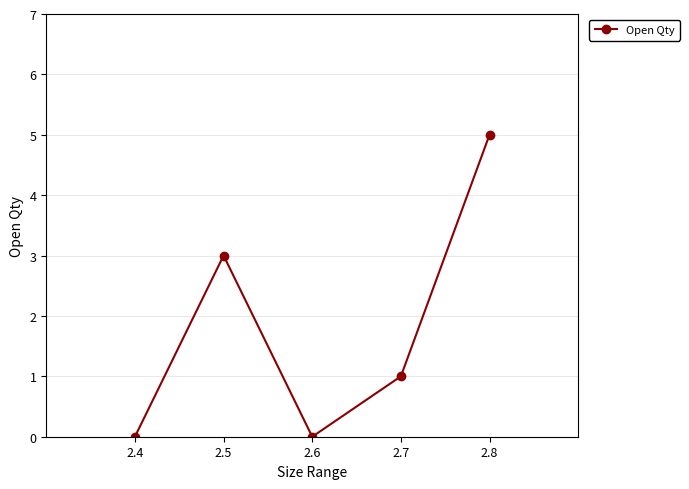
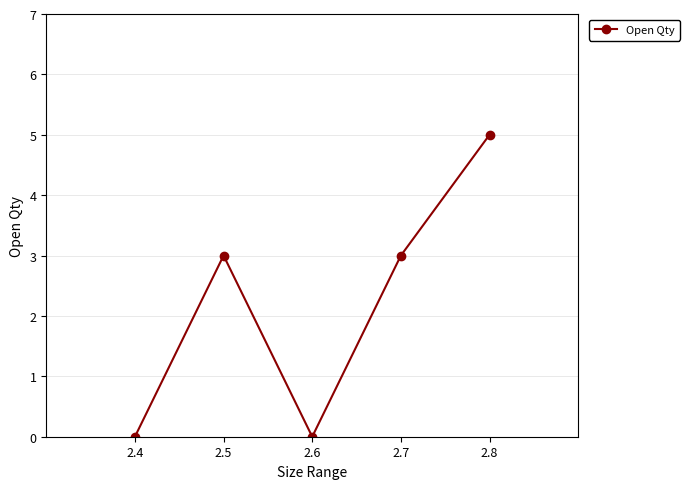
2.7: 1 -> 3
